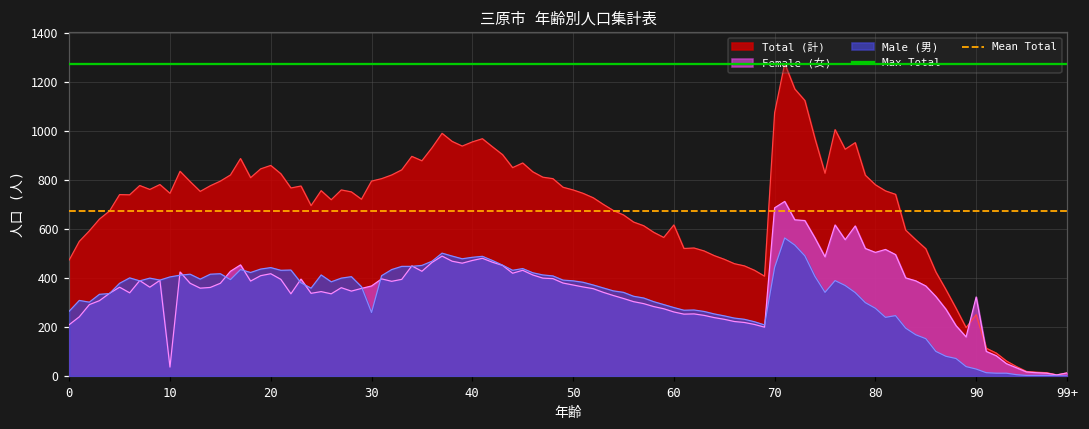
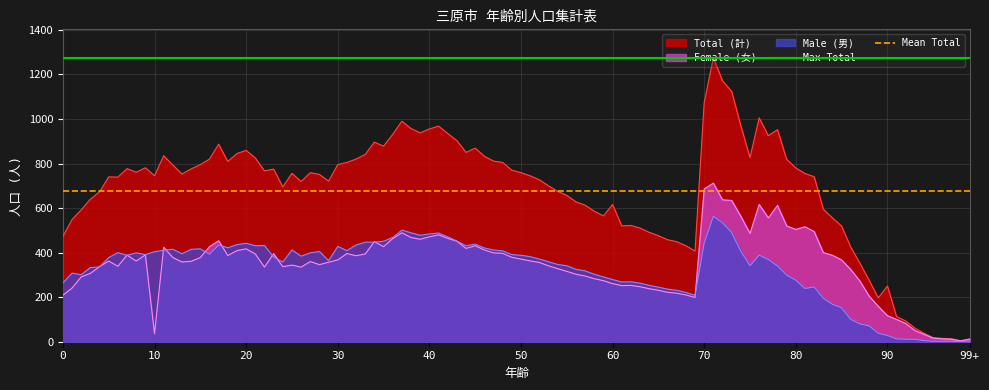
Male (男), 30: 260 -> 430
Female (女), 90: 320 -> 120
